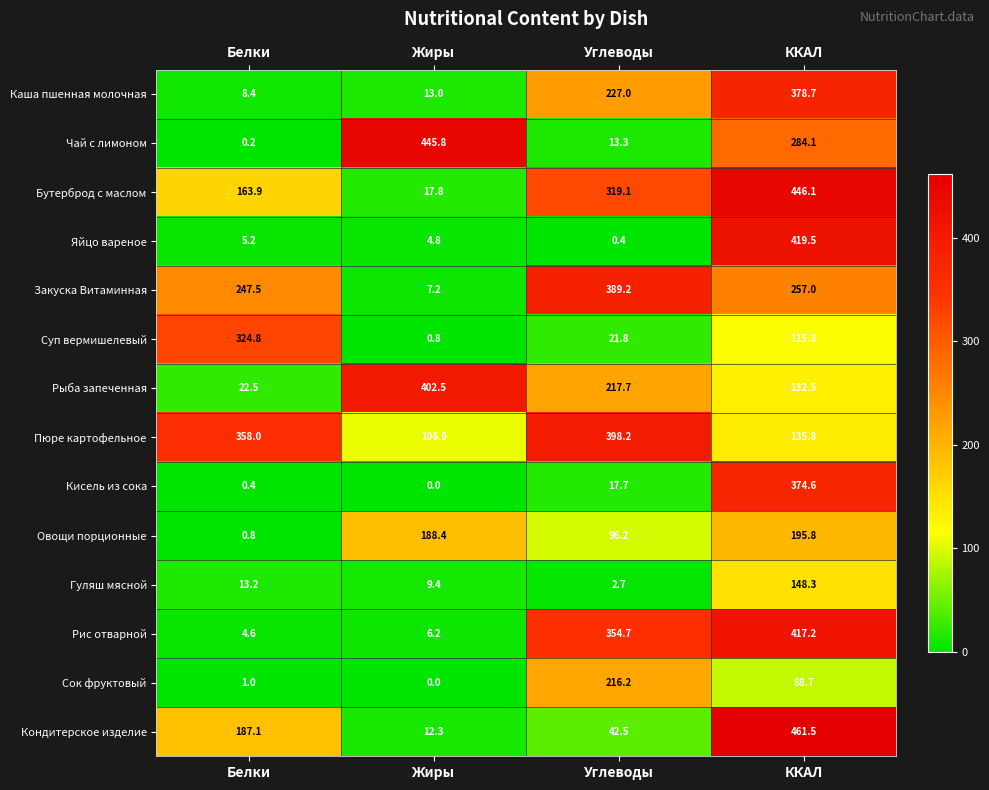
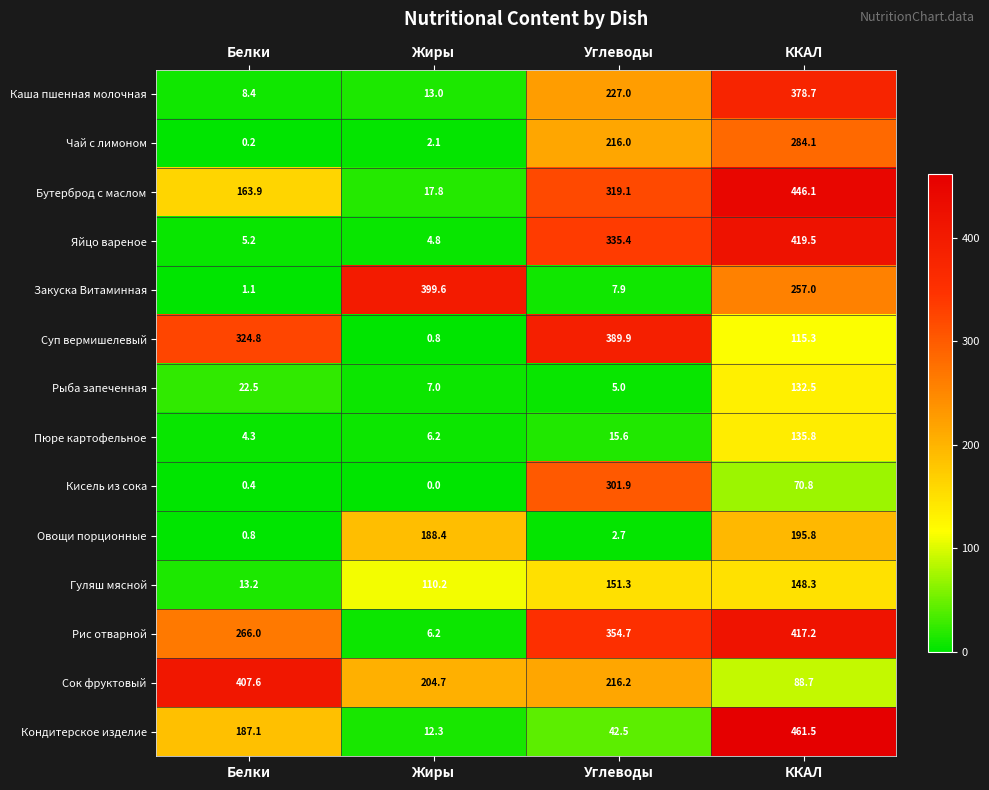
Чай с лимоном, Жиры: 445.8 -> 2.1
Чай с лимоном, Углеводы: 13.3 -> 216.0
Яйцо вареное, Углеводы: 0.4 -> 335.4
Закуска Витаминная, Белки: 247.5 -> 1.1
Закуска Витаминная, Жиры: 7.2 -> 399.6
Закуска Витаминная, Углеводы: 389.2 -> 7.9
Суп вермишелевый, Углеводы: 21.8 -> 389.9
Рыба запеченная, Жиры: 402.5 -> 7.0
Рыба запеченная, Углеводы: 217.7 -> 5.0
Пюре картофельное, Белки: 358.0 -> 4.3
Пюре картофельное, Жиры: 106.9 -> 6.2
Пюре картофельное, Углеводы: 398.2 -> 15.6
Кисель из сока, Углеводы: 17.7 -> 301.9
Кисель из сока, ККАЛ: 374.6 -> 70.8
Овощи порционные, Углеводы: 96.2 -> 2.7
Гуляш мясной, Жиры: 9.4 -> 110.2
Гуляш мясной, Углеводы: 2.7 -> 151.3
Рис отварной, Белки: 4.6 -> 266.0
Сок фруктовый, Белки: 1.0 -> 407.6
Сок фруктовый, Жиры: 0.0 -> 204.7
